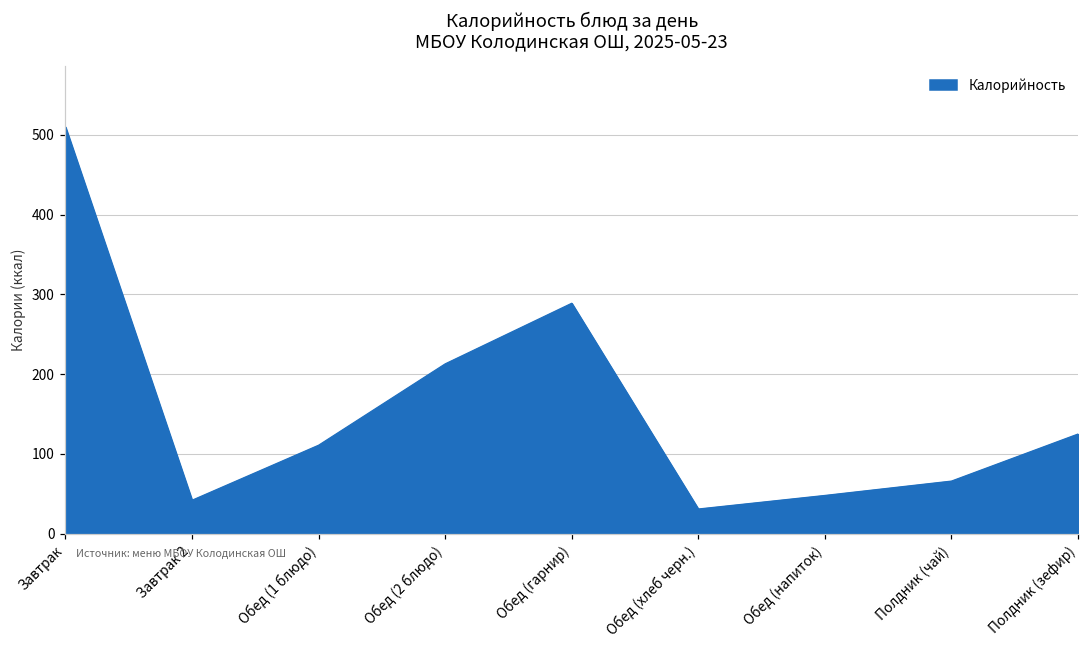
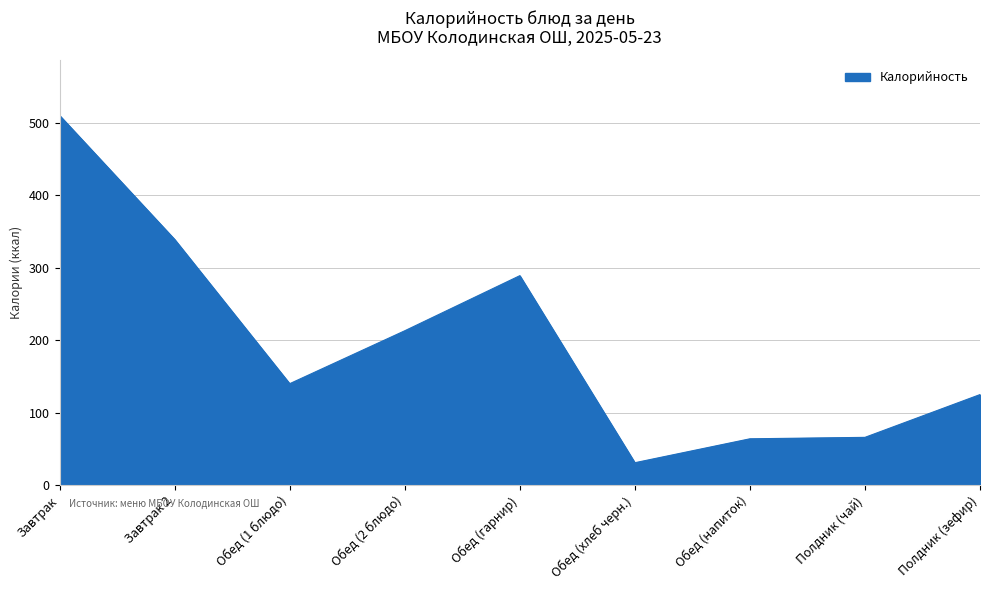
Завтрак 2: 40 -> 340
Обед (1 блюдо): 110 -> 140
Обед (напиток): 50 -> 60
